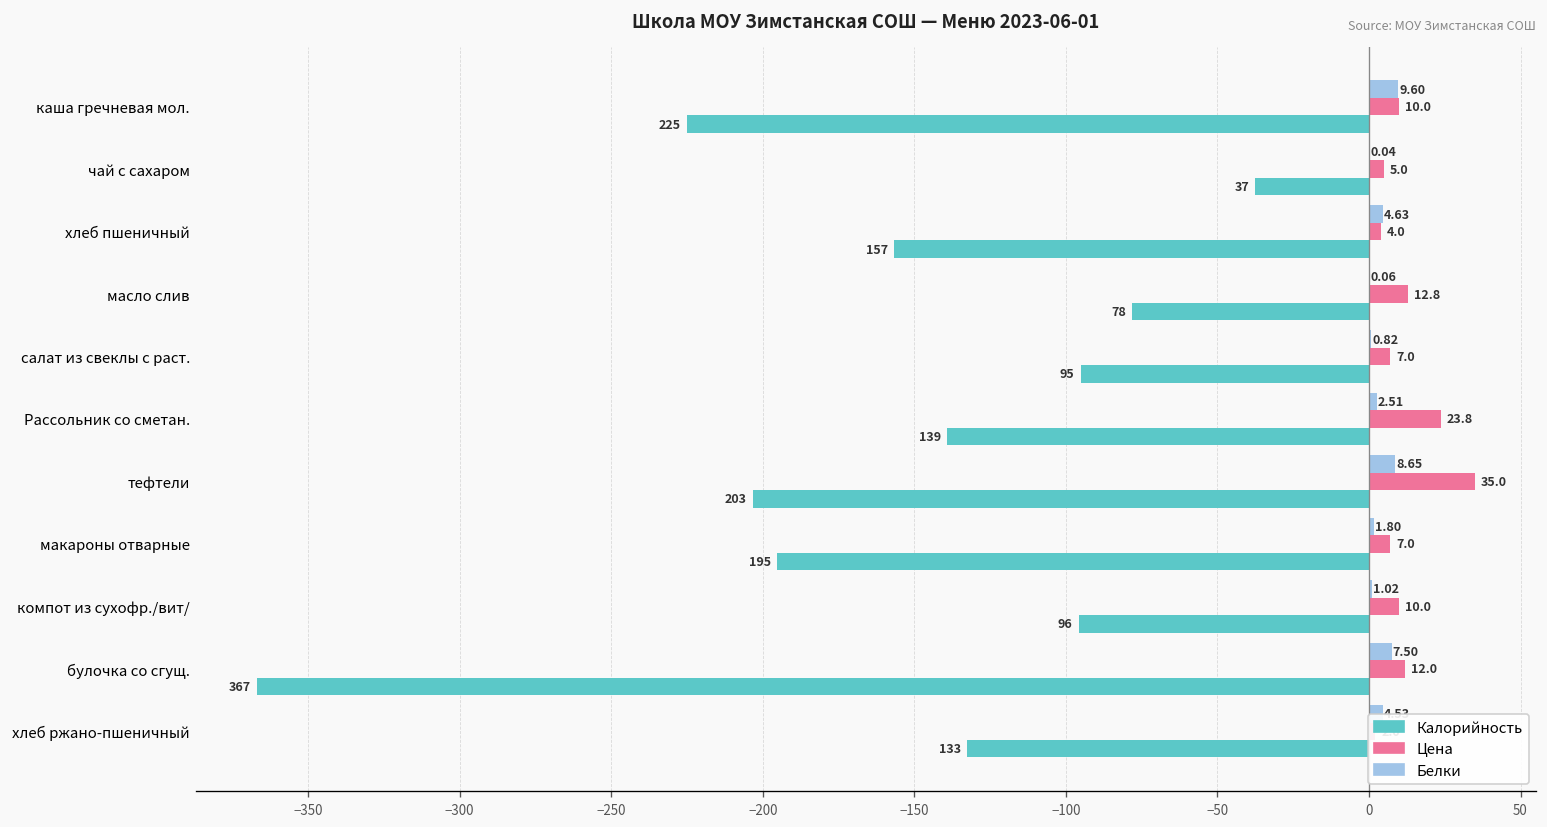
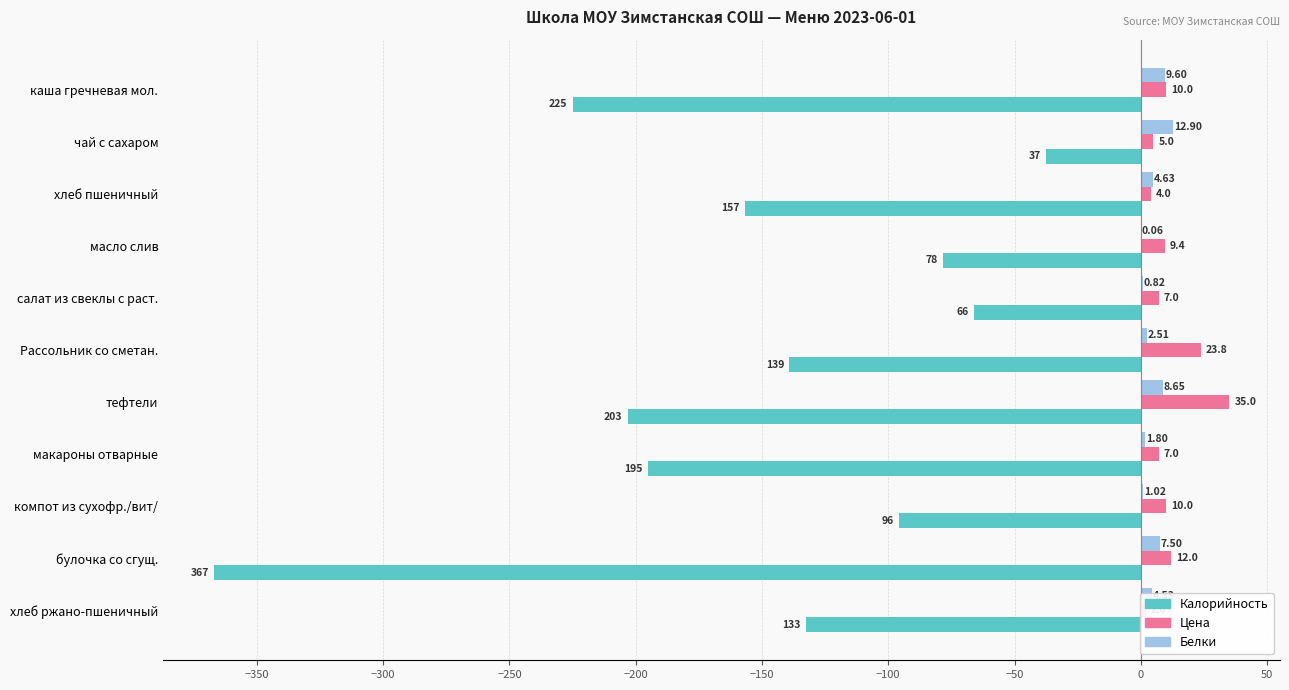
Белки, чай с сахаром: 0.04 -> 12.90
Цена, масло слив: 12.8 -> 9.4
Калорийность, салат из свеклы с раст.: 95 -> 66
